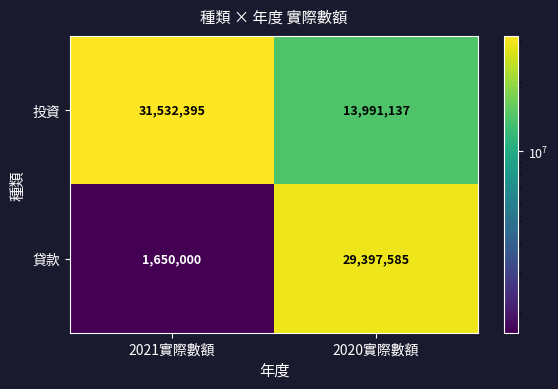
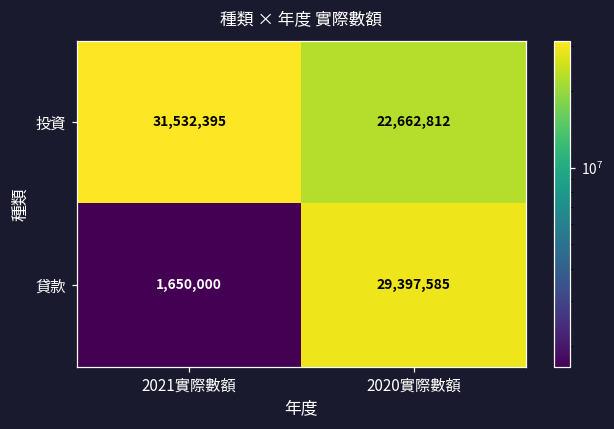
投資, 2020實際數額: 13,991,137 -> 22,662,812
